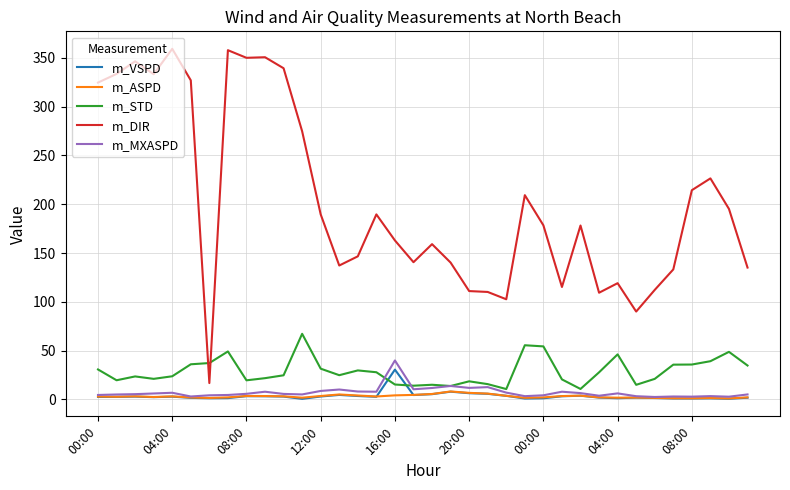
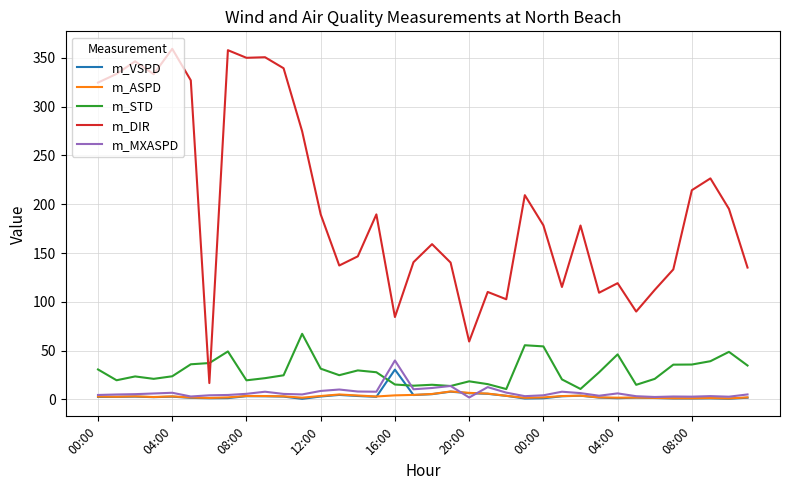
m_DIR, 16:00: 160 -> 80
m_DIR, 20:00: 110 -> 60
m_MXASPD, 20:00: 10 -> 0
